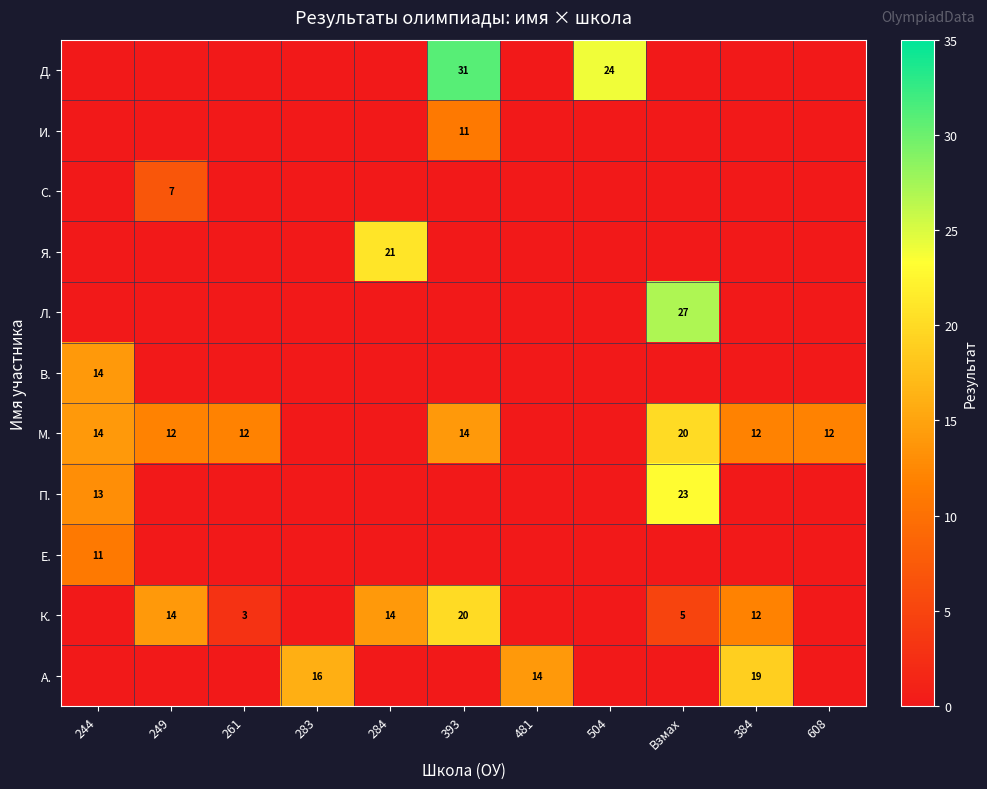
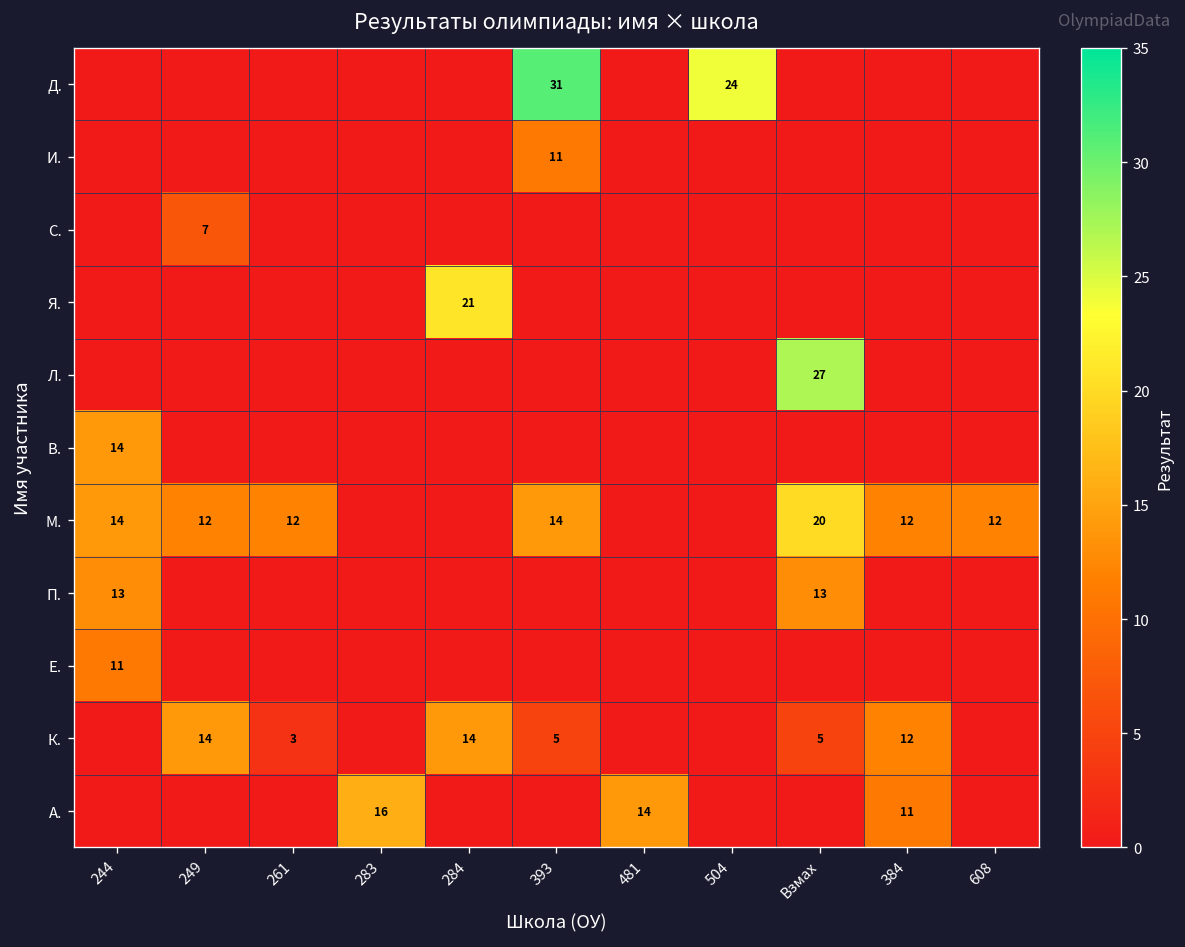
П., Взмах: 23 -> 13
К., 393: 20 -> 5
А., 384: 19 -> 11
